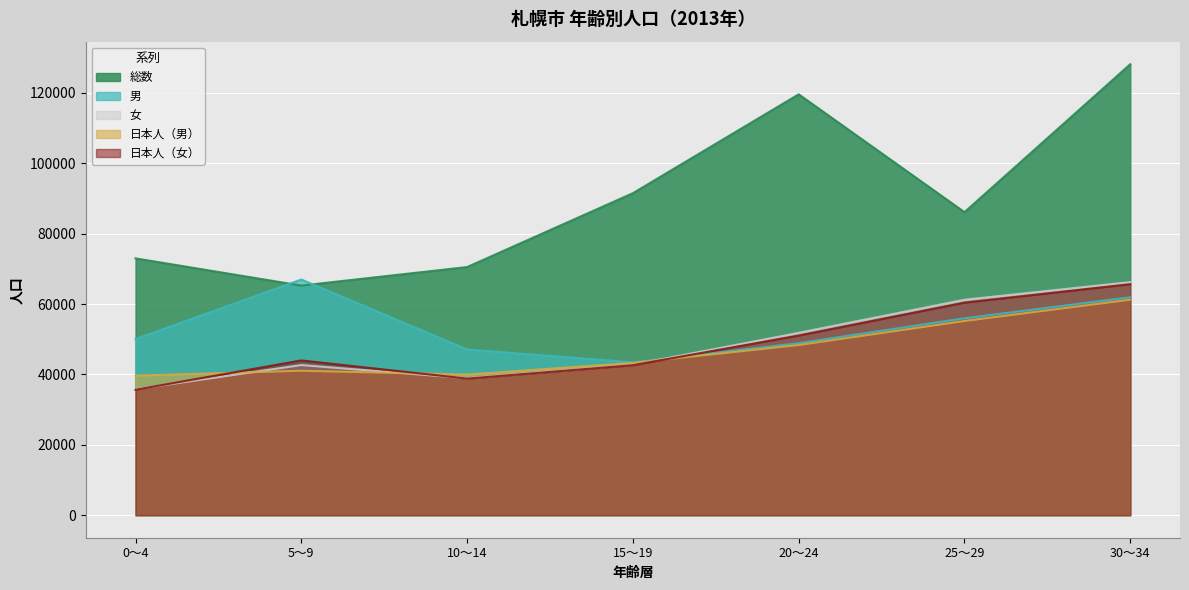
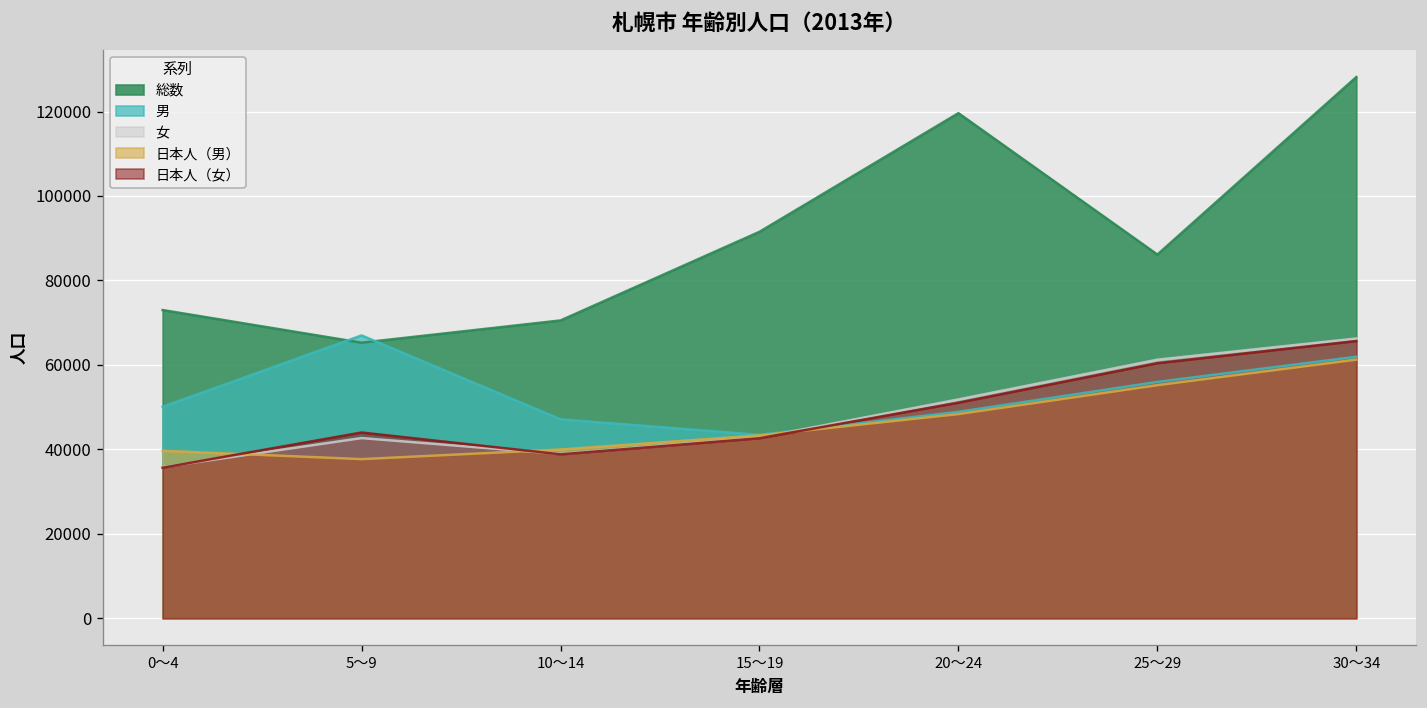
日本人（男）, 5～9: 41000 -> 38000
